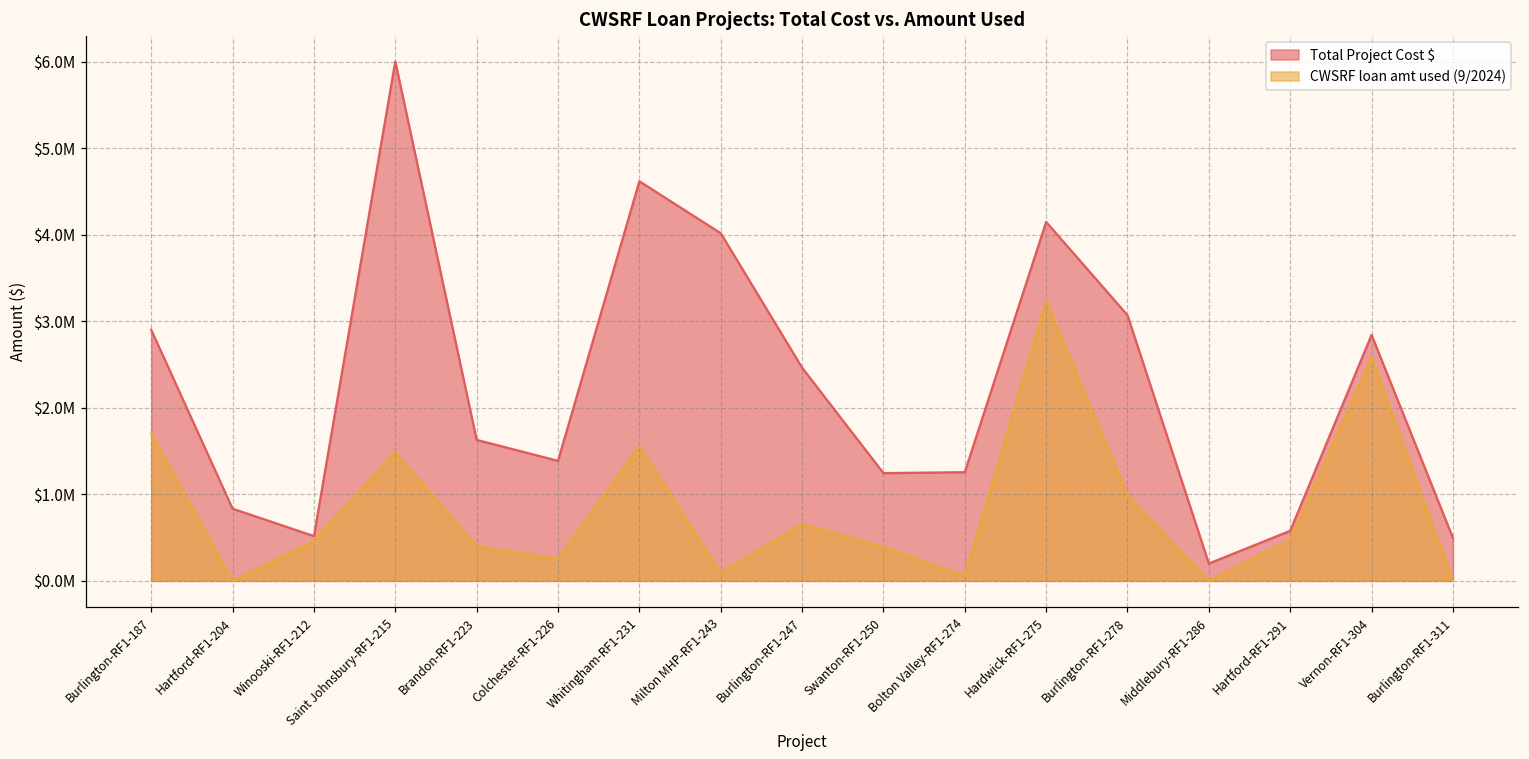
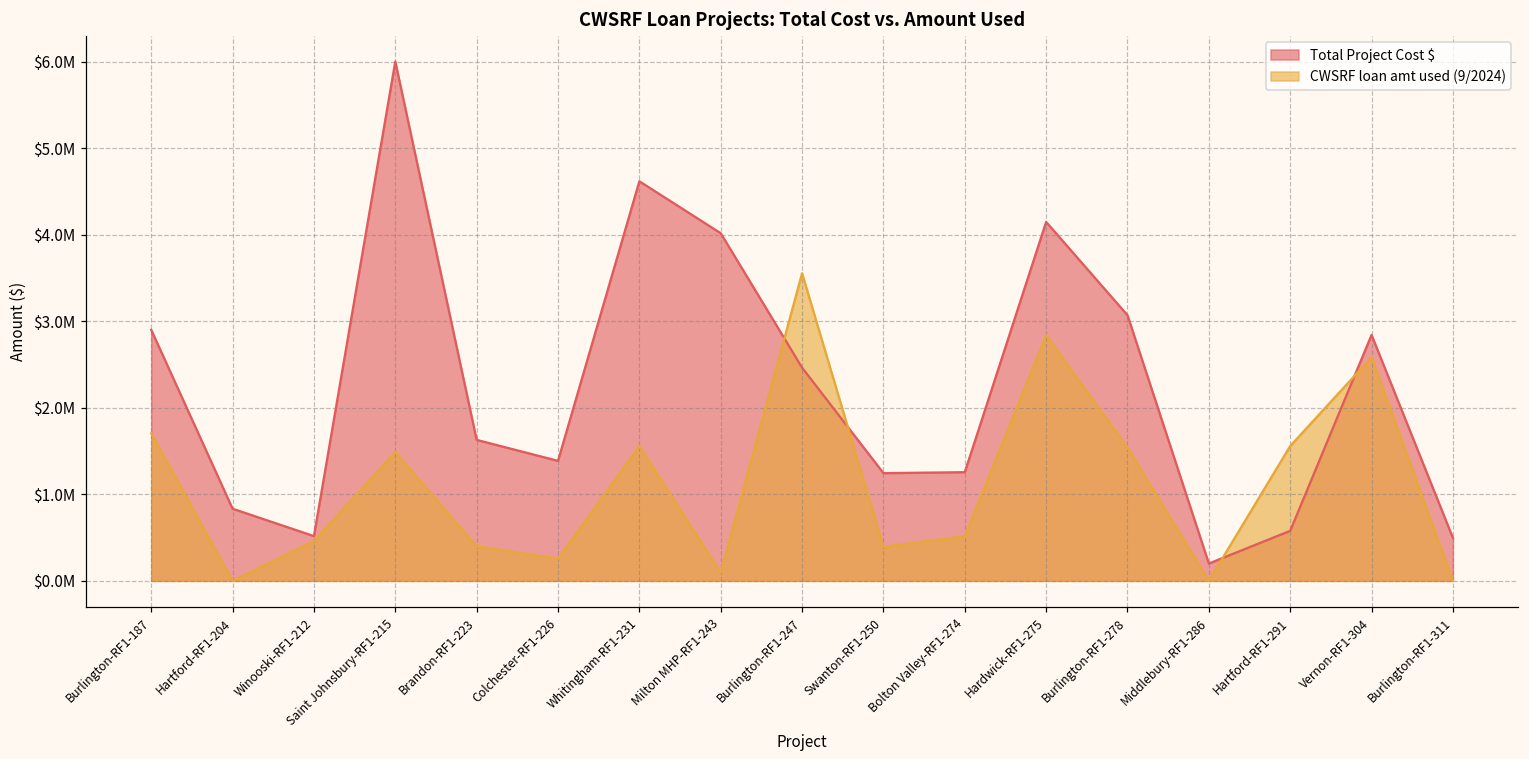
CWSRF loan amt used (9/2024), Burlington-RF1-247: $700000 -> $3600000
CWSRF loan amt used (9/2024), Bolton Valley-RF1-274: $100000 -> $500000
CWSRF loan amt used (9/2024), Hardwick-RF1-275: $3200000 -> $2800000
CWSRF loan amt used (9/2024), Burlington-RF1-278: $1000000 -> $1500000
CWSRF loan amt used (9/2024), Hartford-RF1-291: $500000 -> $1600000
